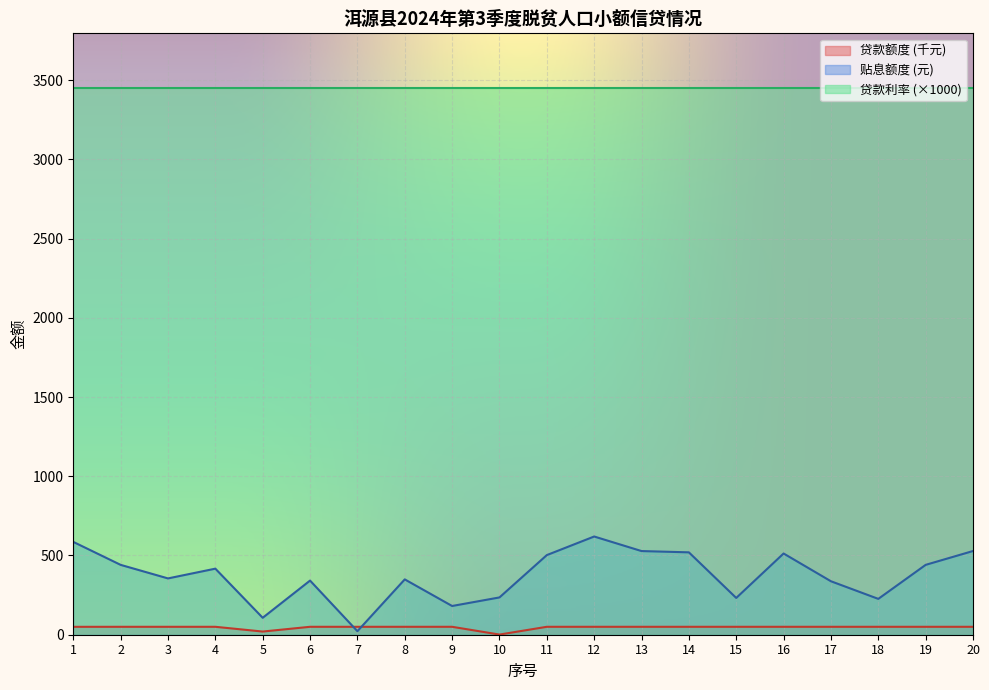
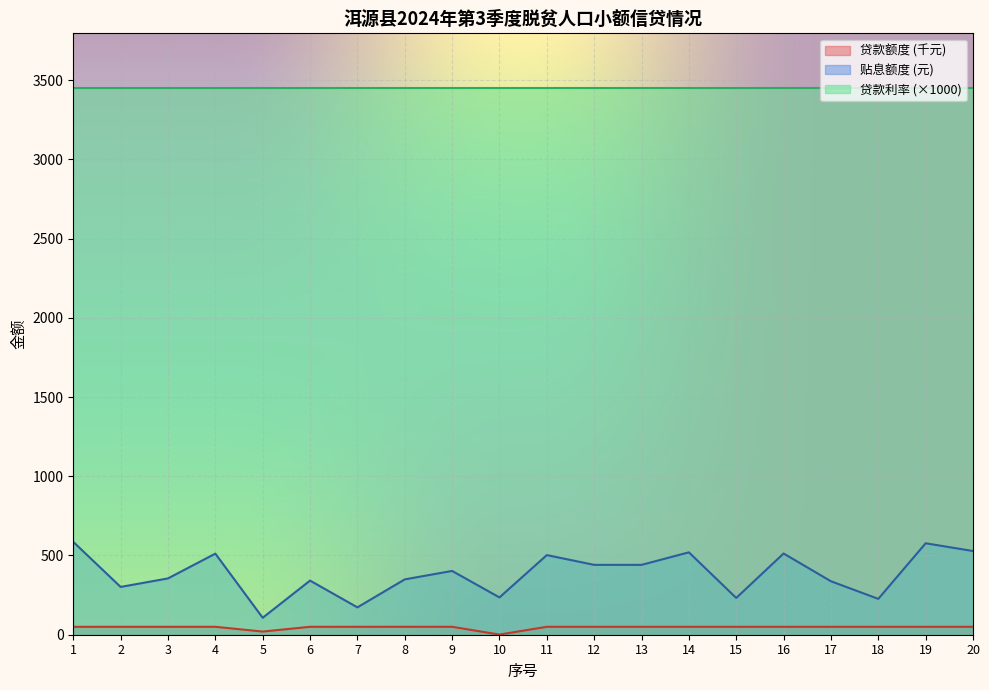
贴息额度 (元), 2: 440 -> 300
贴息额度 (元), 4: 420 -> 510
贴息额度 (元), 7: 20 -> 170
贴息额度 (元), 9: 180 -> 400
贴息额度 (元), 12: 620 -> 440
贴息额度 (元), 13: 530 -> 440
贴息额度 (元), 19: 440 -> 580
